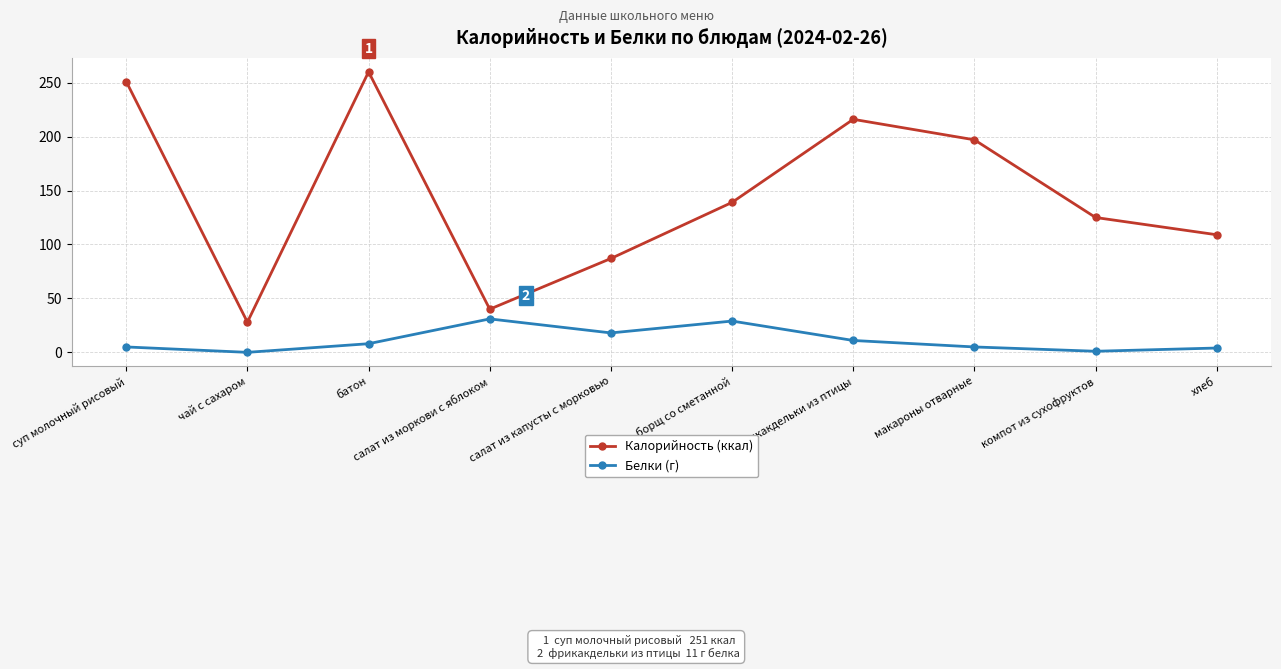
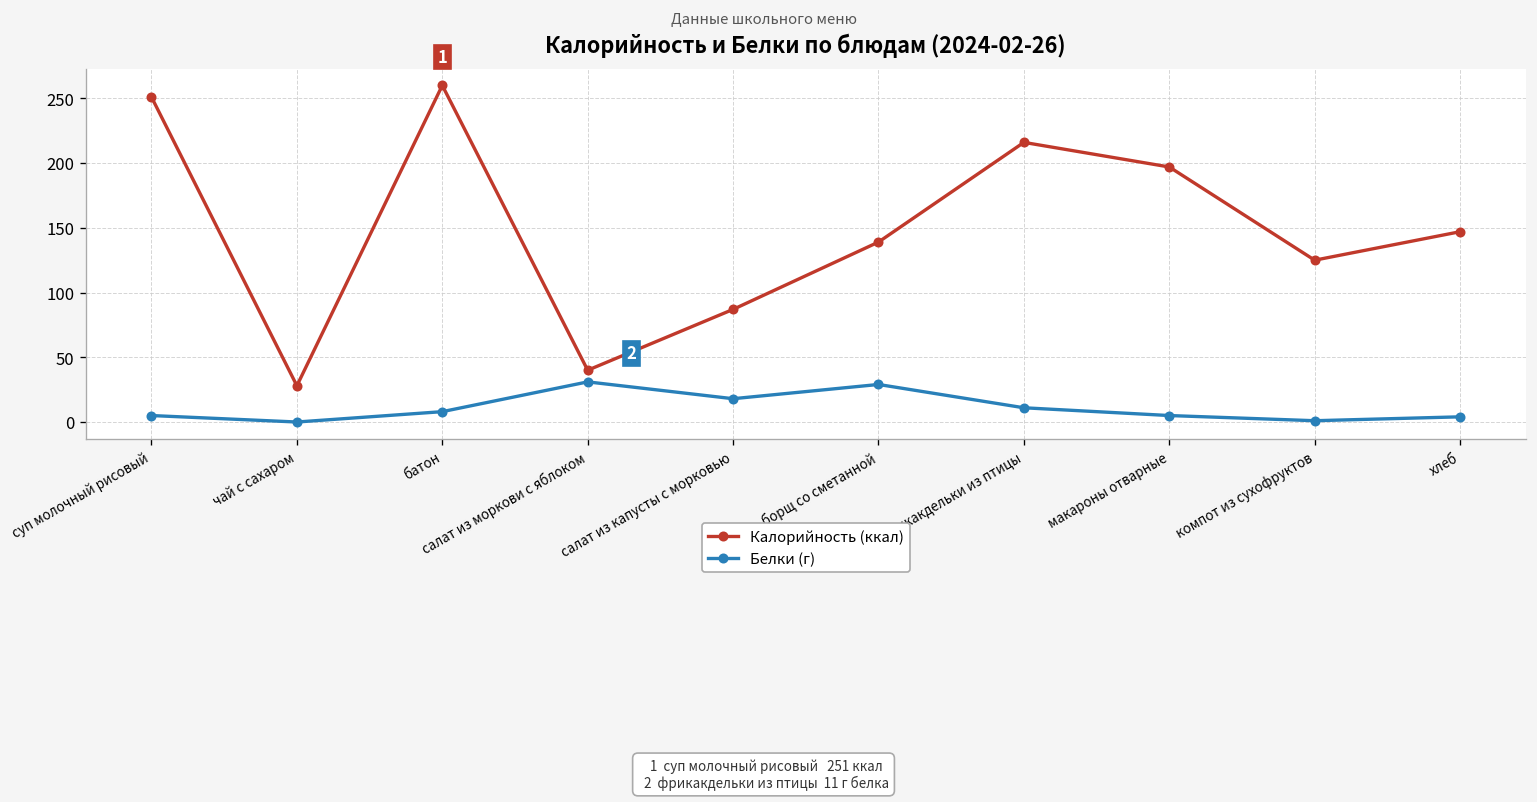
Калорийность (ккал), хлеб: 109 -> 147
